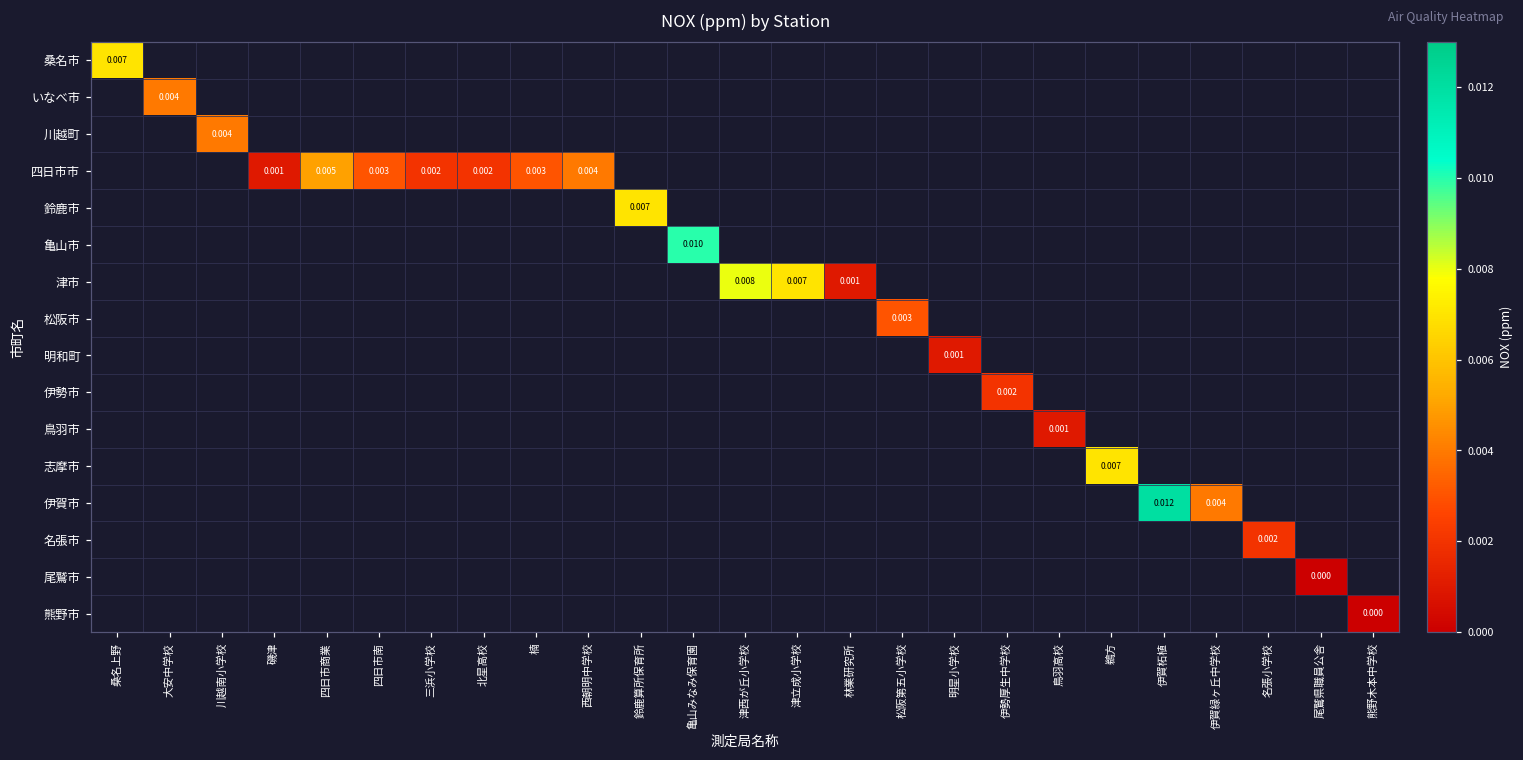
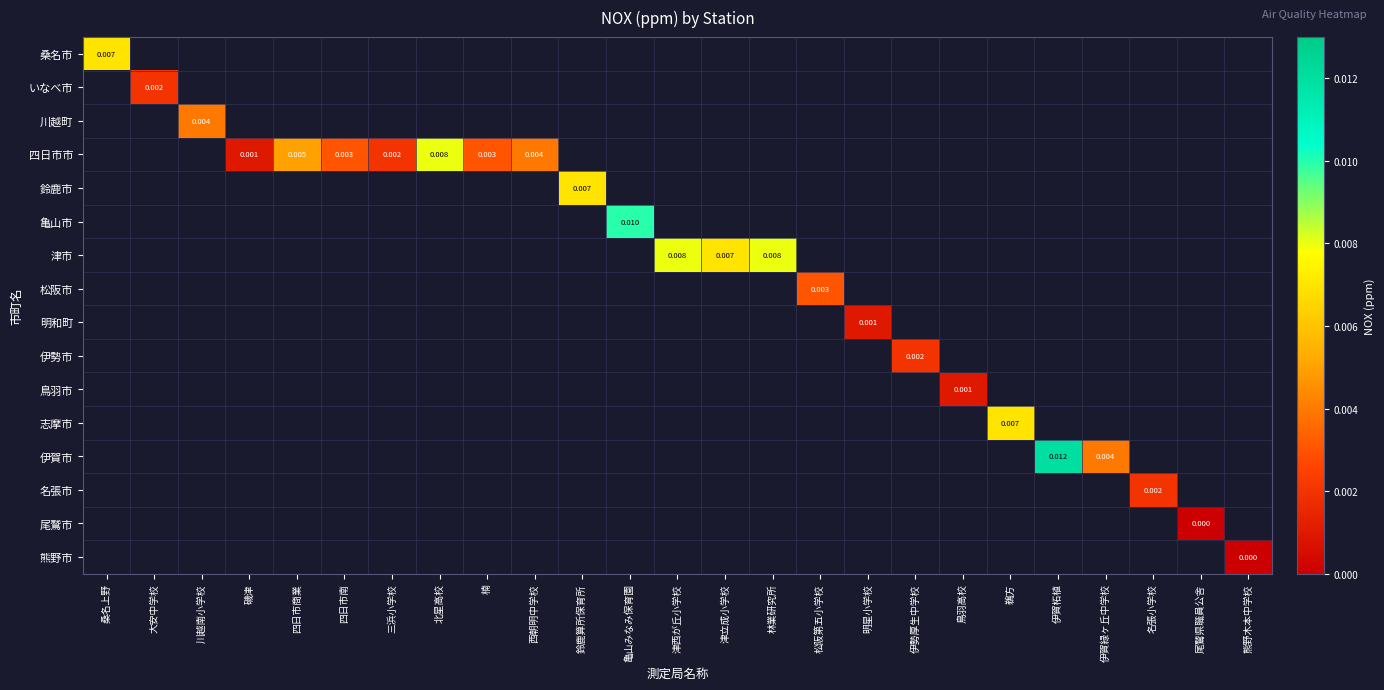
いなべ市, 大安中学校: 0.004 -> 0.002
四日市市, 北星高校: 0.002 -> 0.008
津市, 林業研究所: 0.001 -> 0.008
